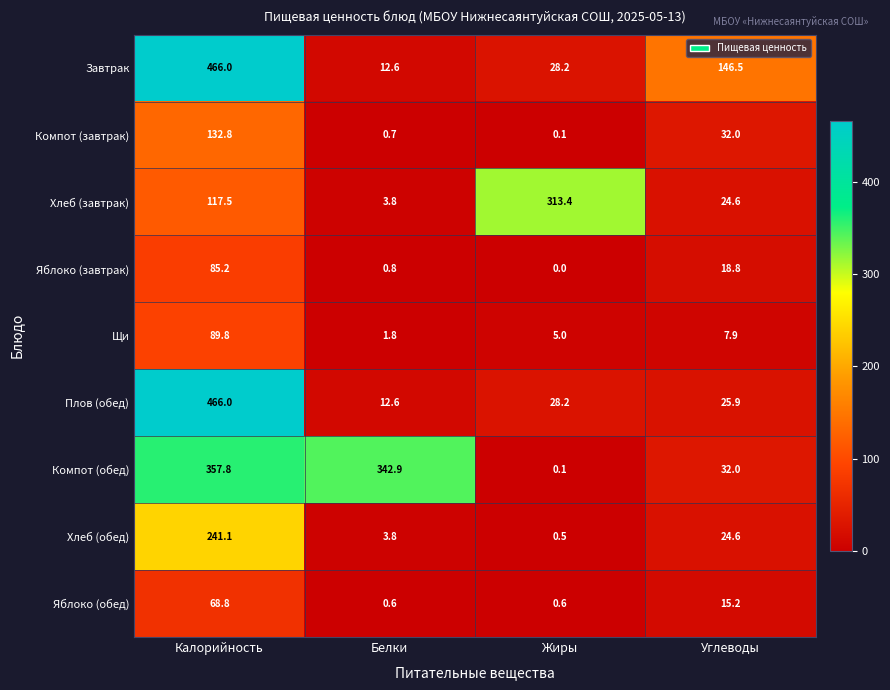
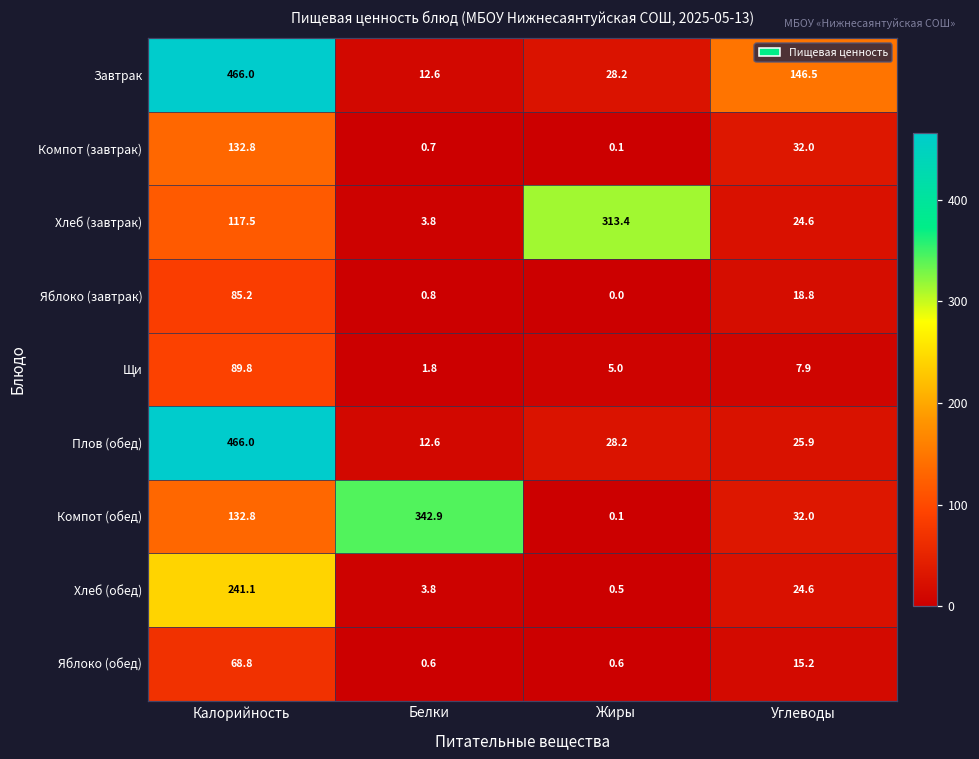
Компот (обед), Калорийность: 357.8 -> 132.8
